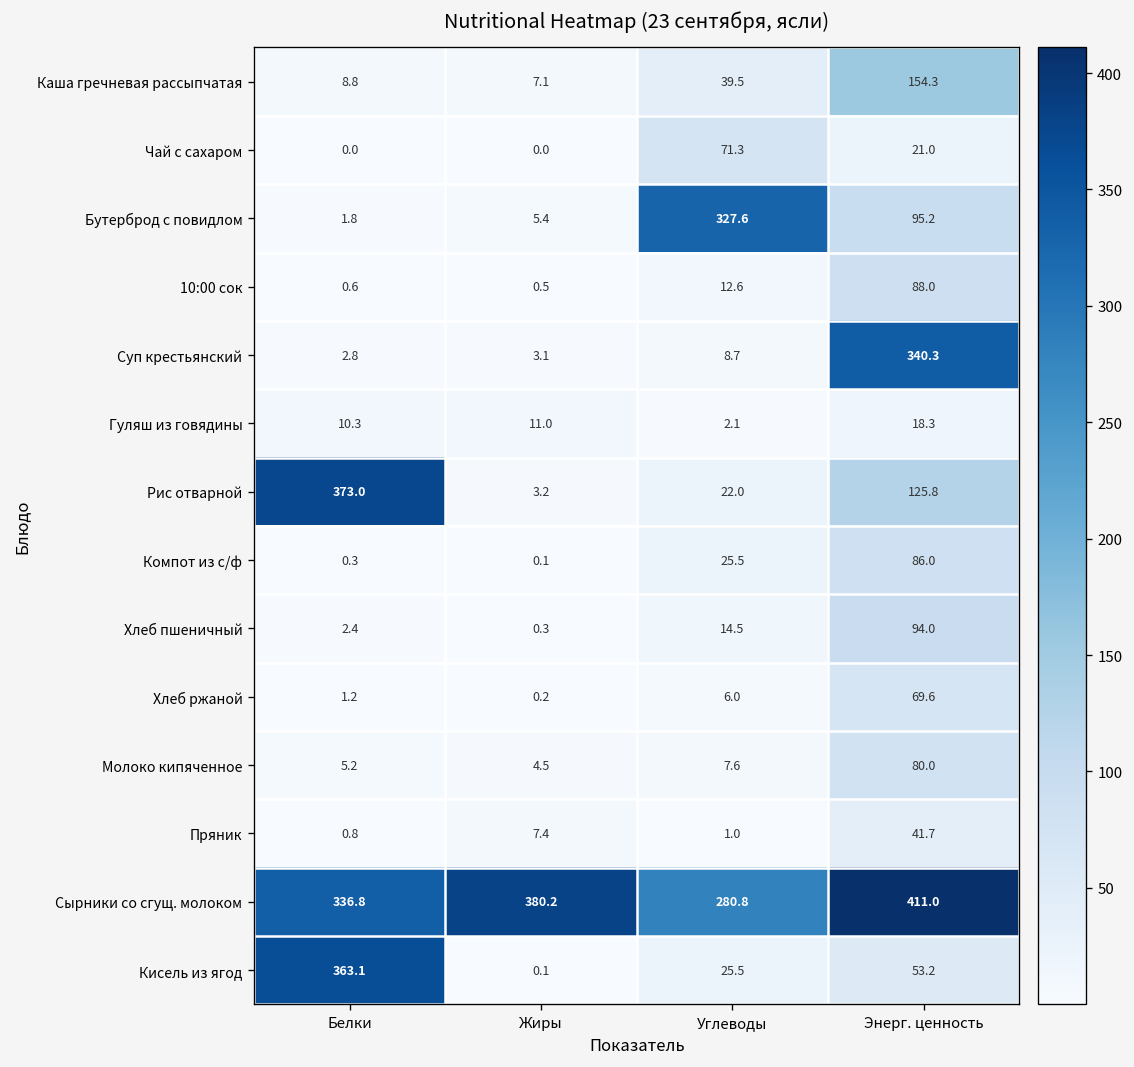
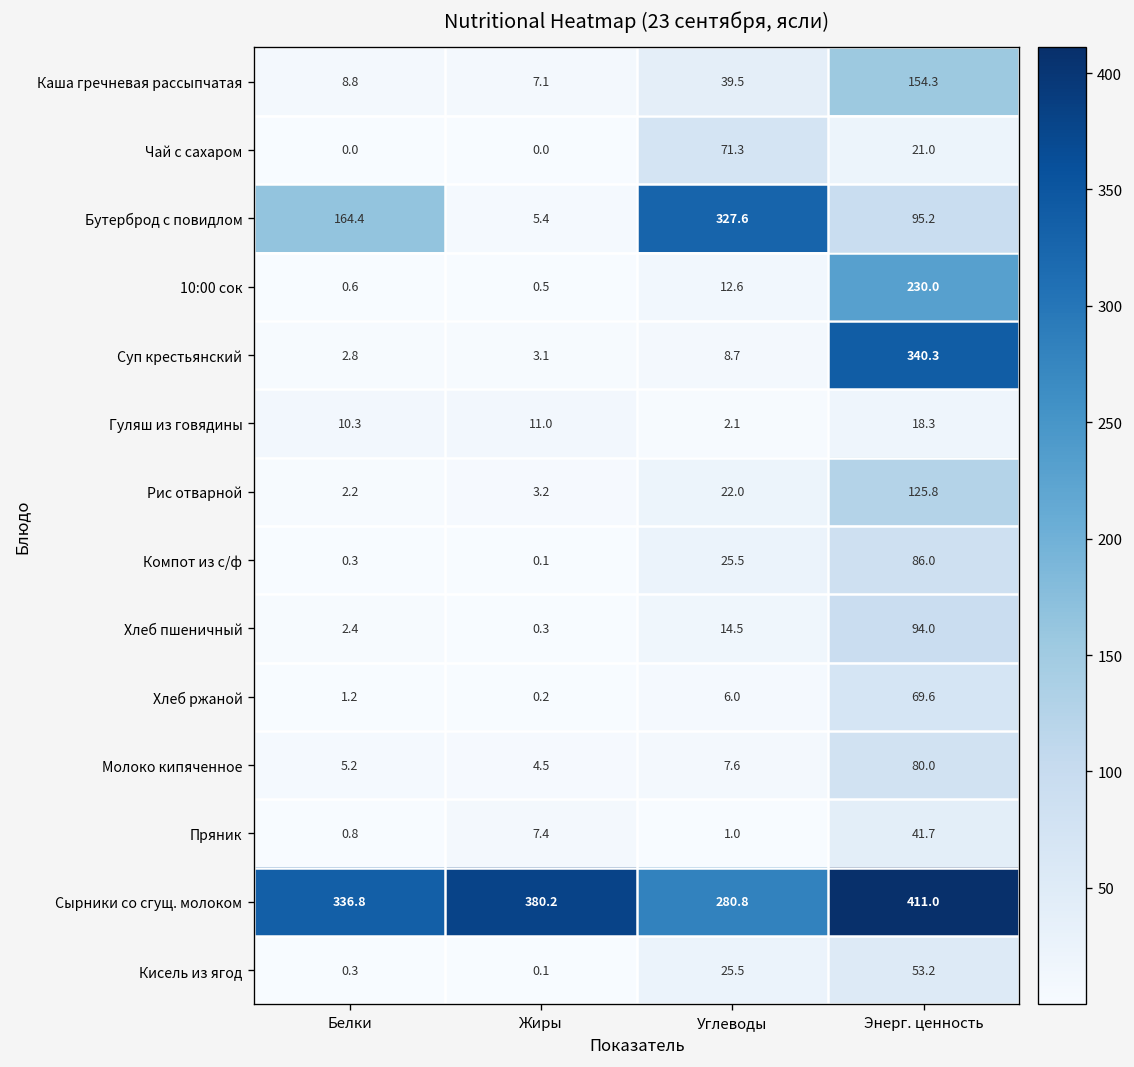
Бутерброд с повидлом, Белки: 1.8 -> 164.4
10:00 сок, Энерг. ценность: 88.0 -> 230.0
Рис отварной, Белки: 373.0 -> 2.2
Кисель из ягод, Белки: 363.1 -> 0.3
